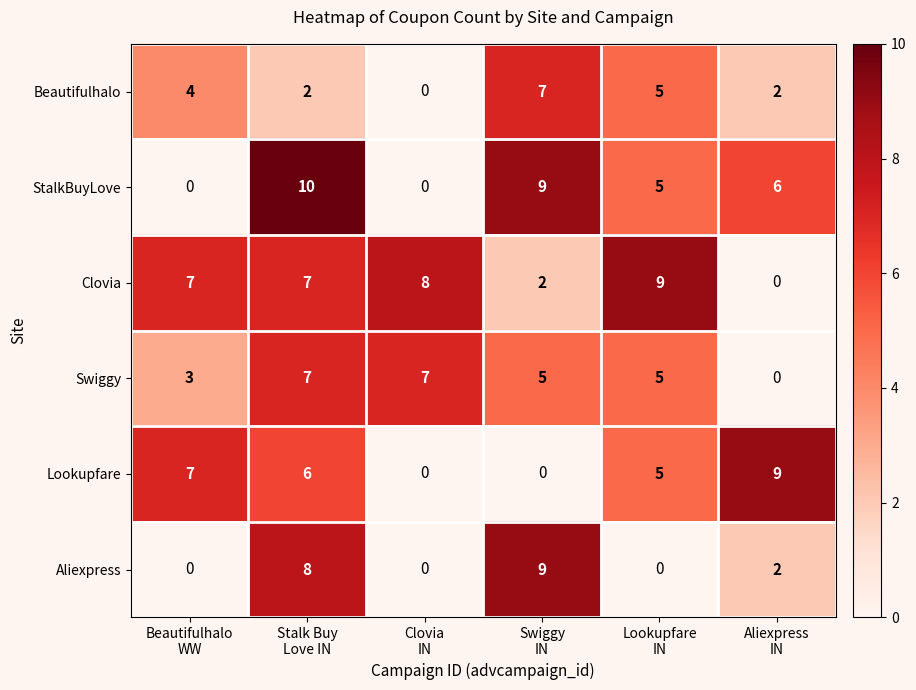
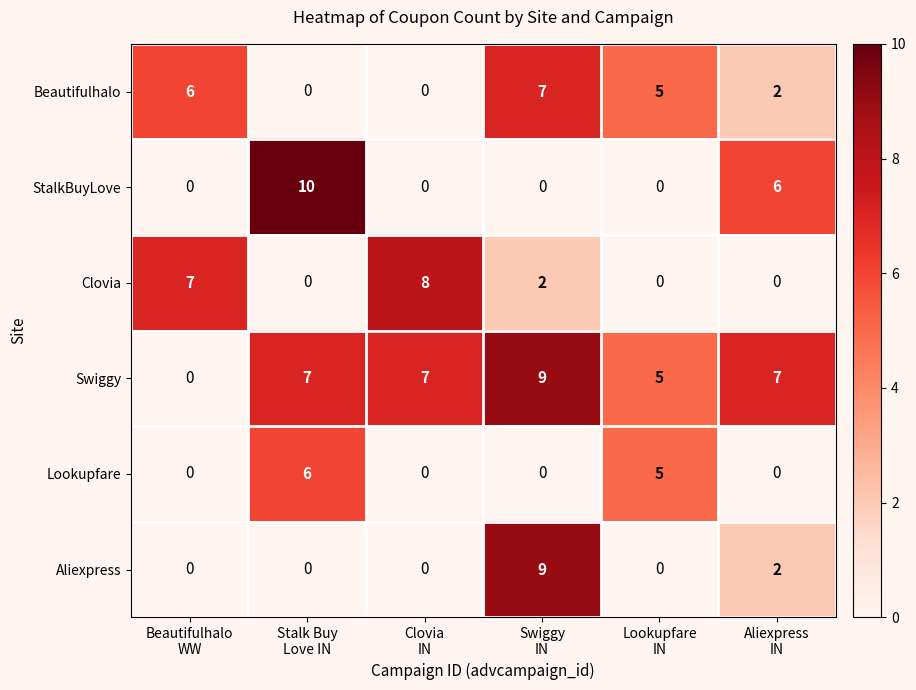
Beautifulhalo, Beautifulhalo WW: 4 -> 6
Beautifulhalo, Stalk Buy Love IN: 2 -> 0
StalkBuyLove, Swiggy IN: 9 -> 0
StalkBuyLove, Lookupfare IN: 5 -> 0
Clovia, Stalk Buy Love IN: 7 -> 0
Clovia, Lookupfare IN: 9 -> 0
Swiggy, Beautifulhalo WW: 3 -> 0
Swiggy, Swiggy IN: 5 -> 9
Swiggy, Aliexpress IN: 0 -> 7
Lookupfare, Beautifulhalo WW: 7 -> 0
Lookupfare, Aliexpress IN: 9 -> 0
Aliexpress, Stalk Buy Love IN: 8 -> 0
